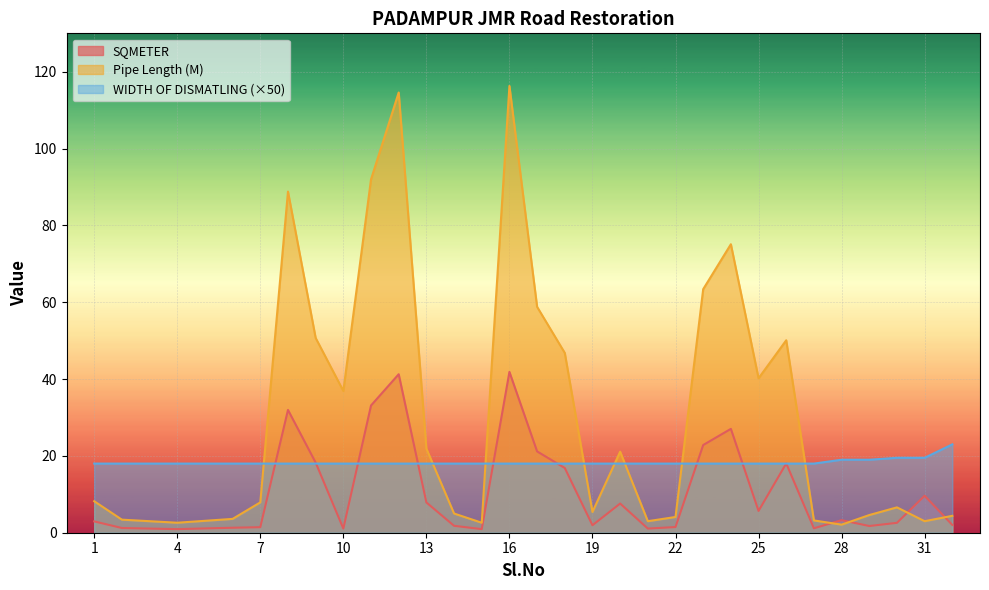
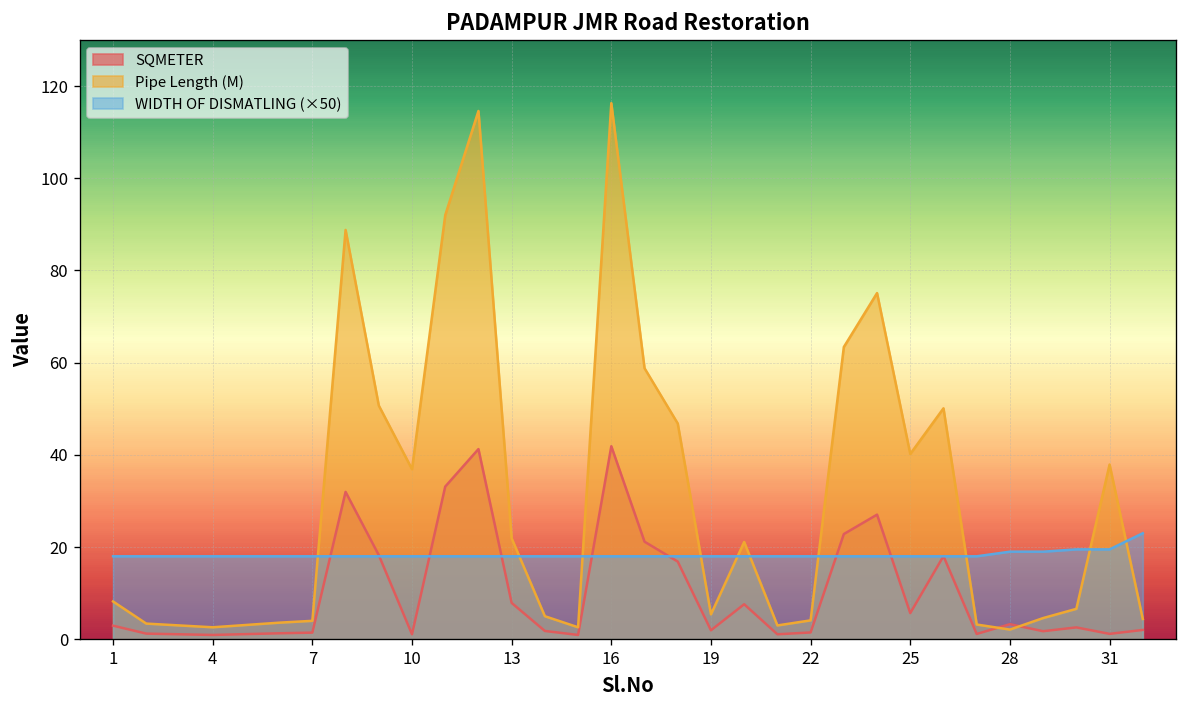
Pipe Length (M), 7: 8 -> 4
SQMETER, 31: 10 -> 1
Pipe Length (M), 31: 3 -> 38
